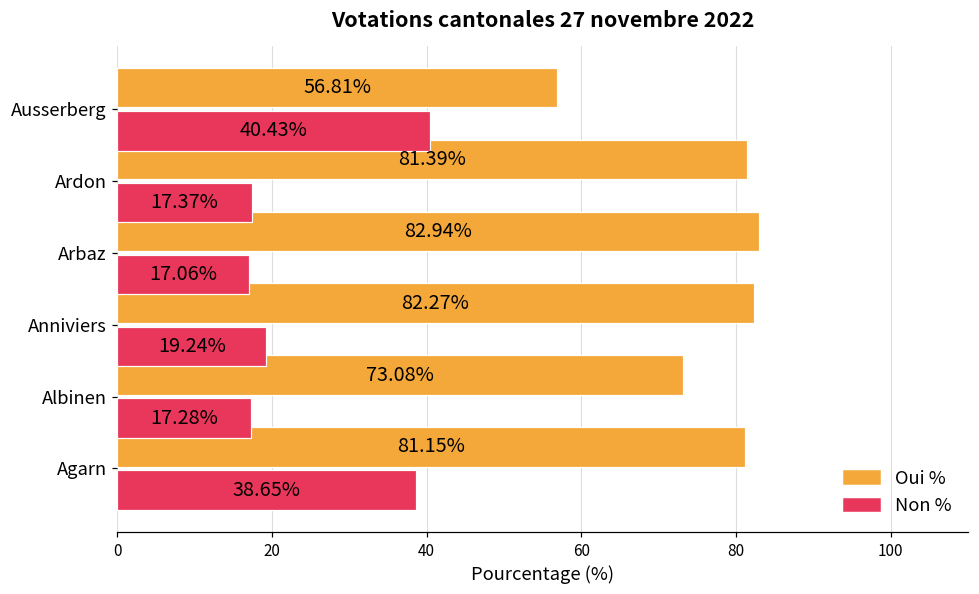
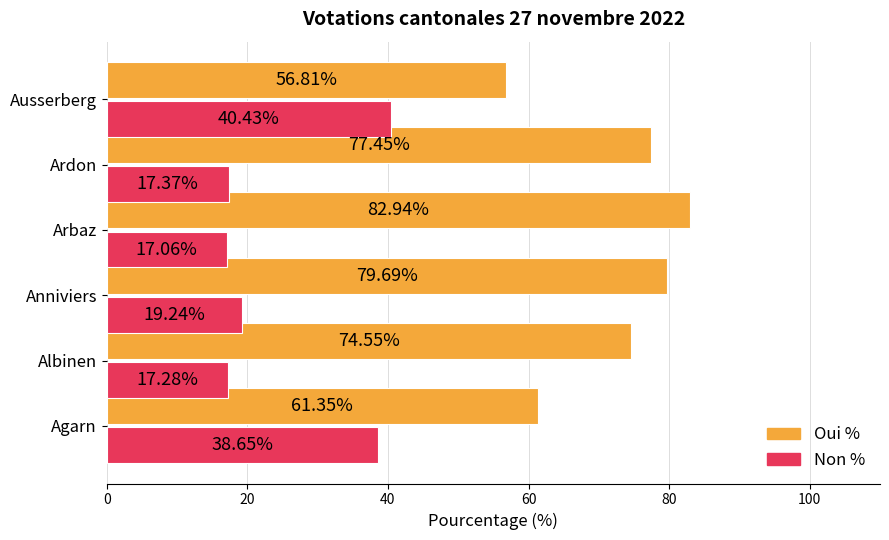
Oui %, Ardon: 81.39% -> 77.45%
Oui %, Anniviers: 82.27% -> 79.69%
Oui %, Albinen: 73.08% -> 74.55%
Oui %, Agarn: 81.15% -> 61.35%
